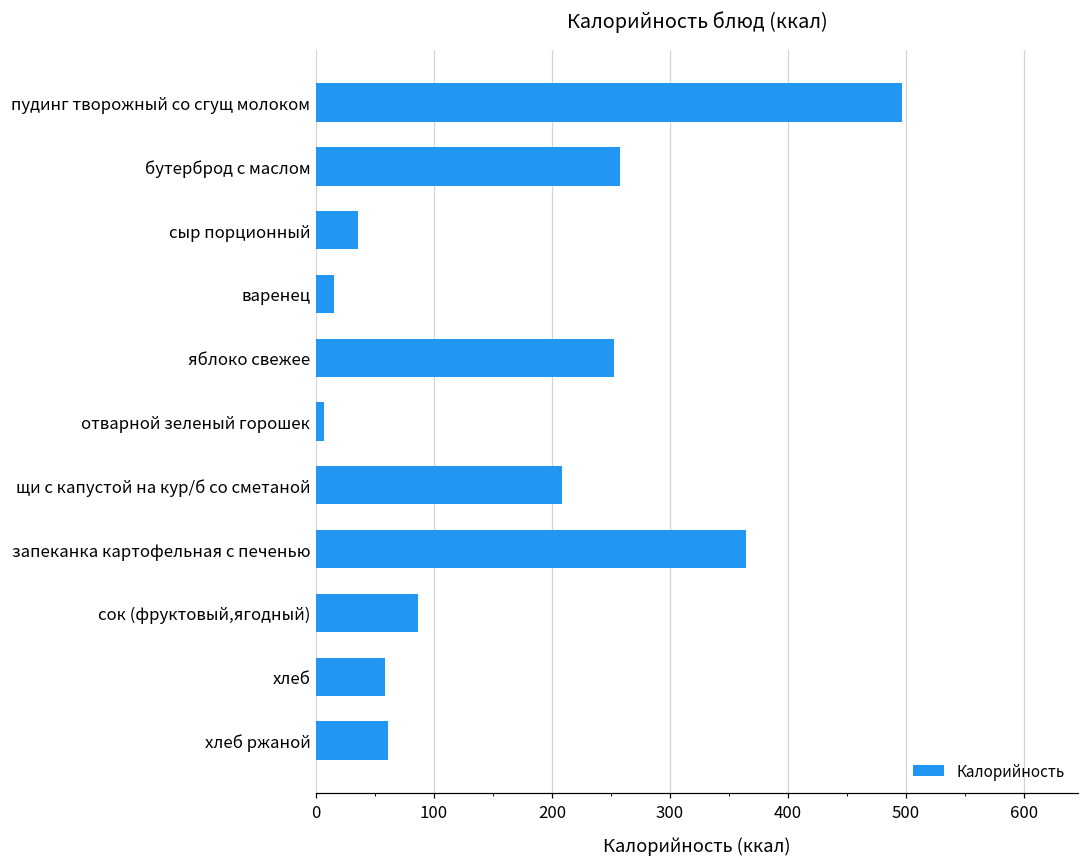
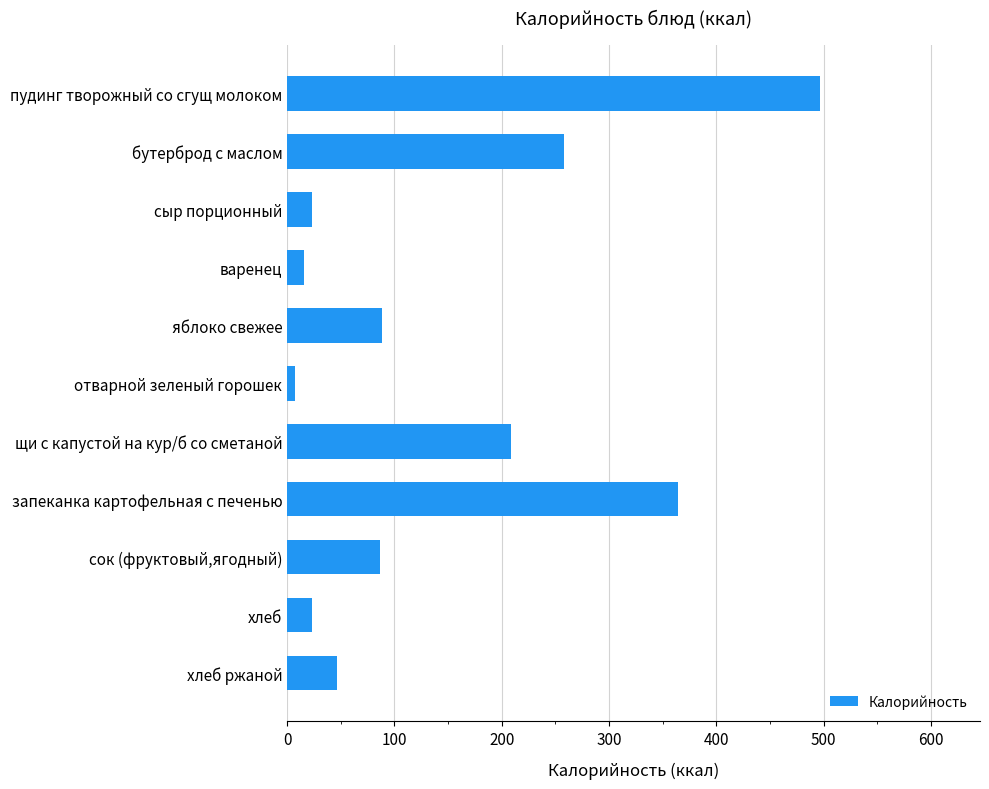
сыр порционный: 35 -> 23
яблоко свежее: 252 -> 89
хлеб: 59 -> 23
хлеб ржаной: 61 -> 47
